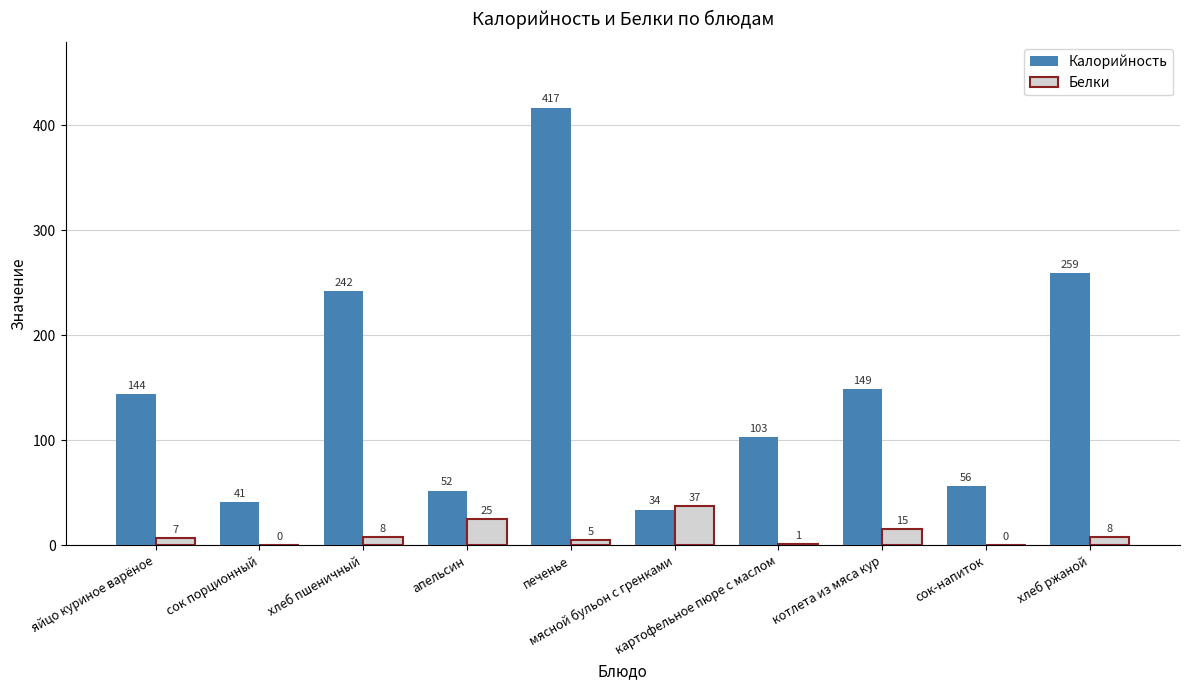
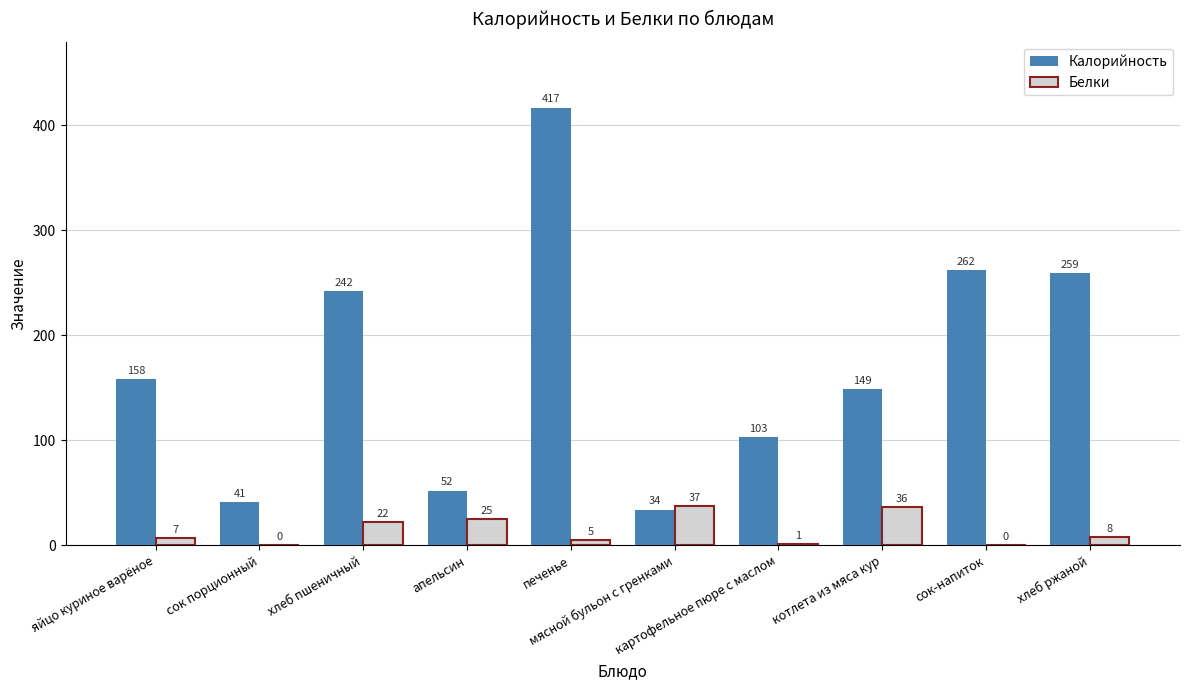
Калорийность, яйцо куриное варёное: 144 -> 158
Белки, хлеб пшеничный: 8 -> 22
Белки, котлета из мяса кур: 15 -> 36
Калорийность, сок-напиток: 56 -> 262
